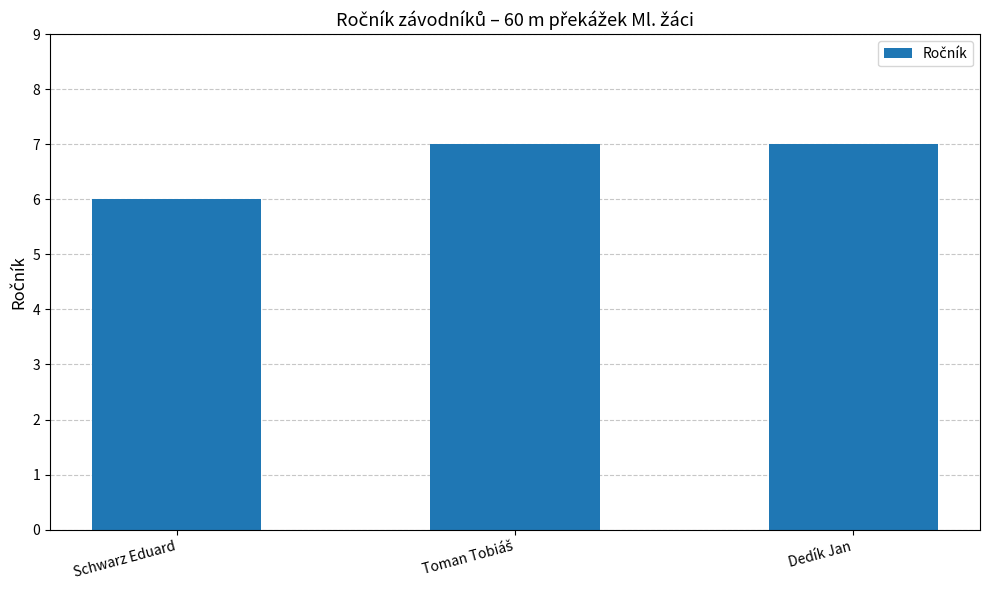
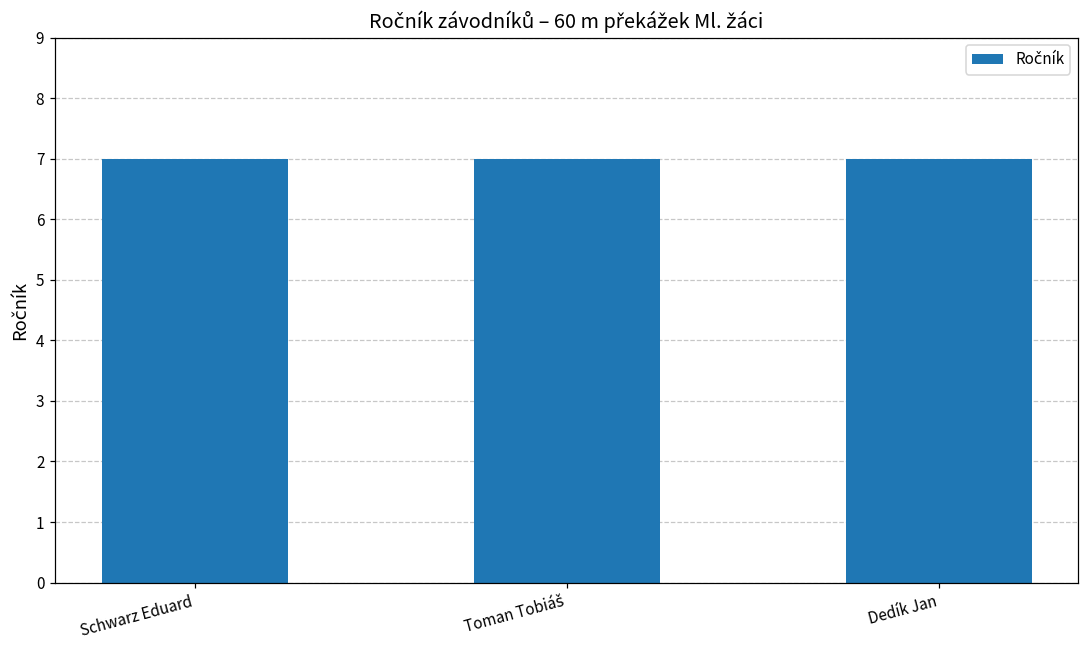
Schwarz Eduard: 6 -> 7
